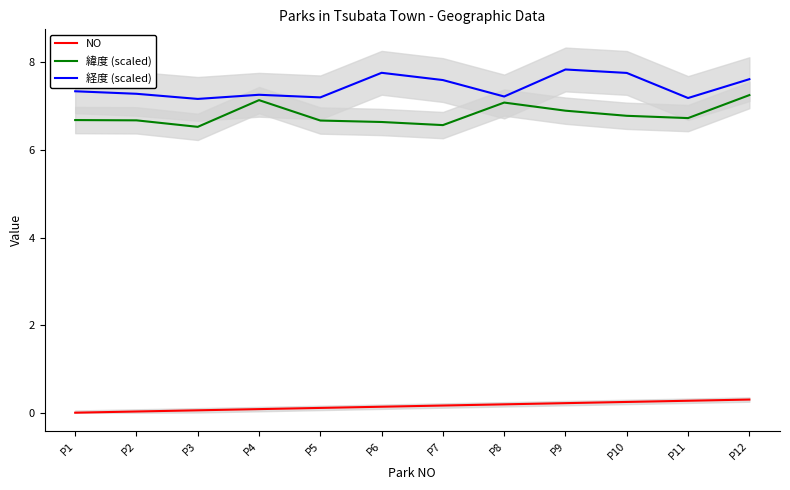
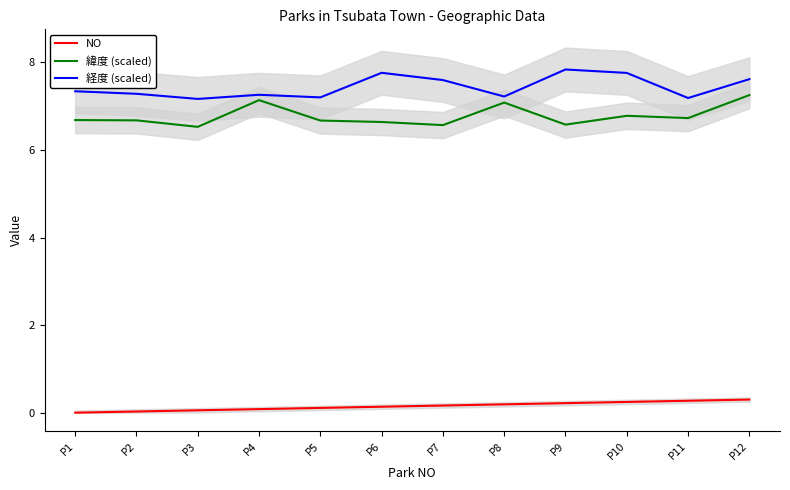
緯度 (scaled), P9: 6.9 -> 6.6
